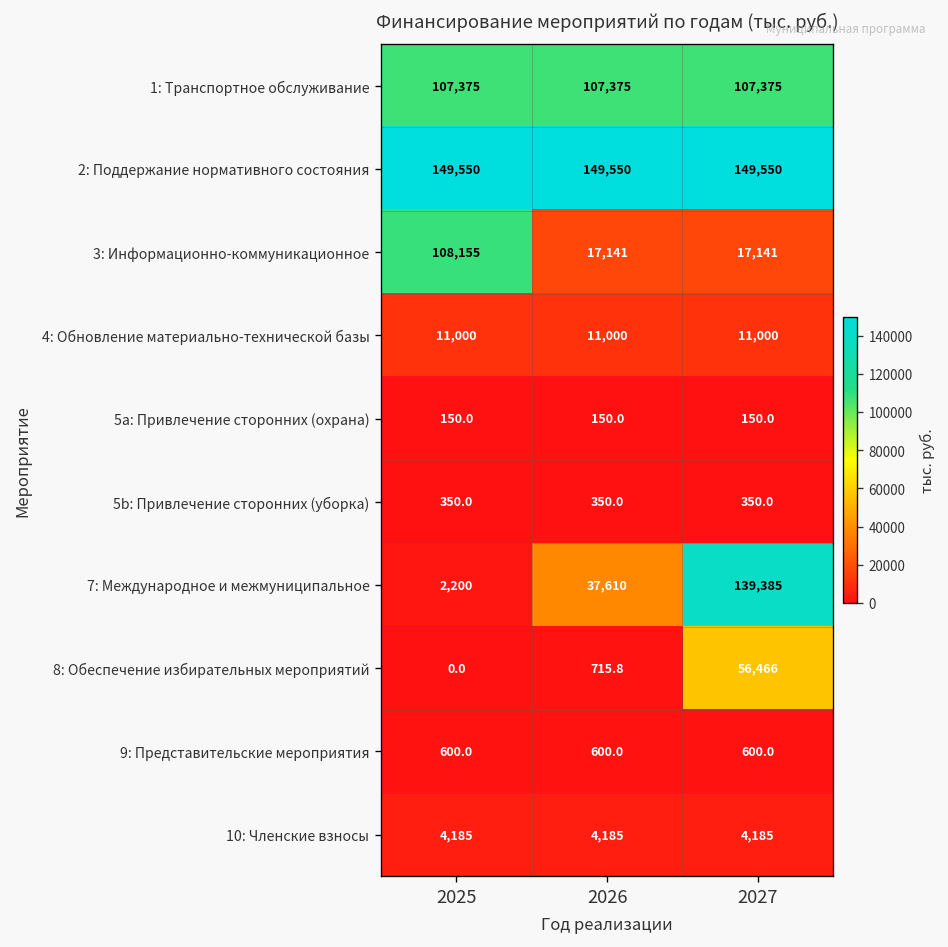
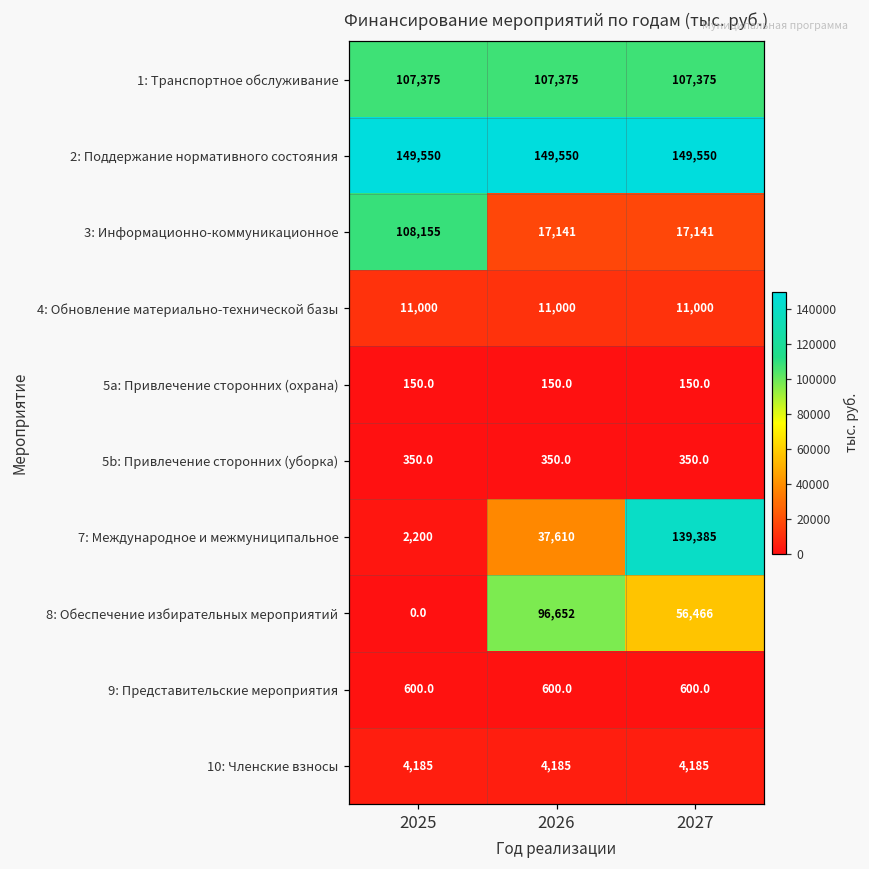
8: Обеспечение избирательных мероприятий, 2026: 715.8 -> 96,652
